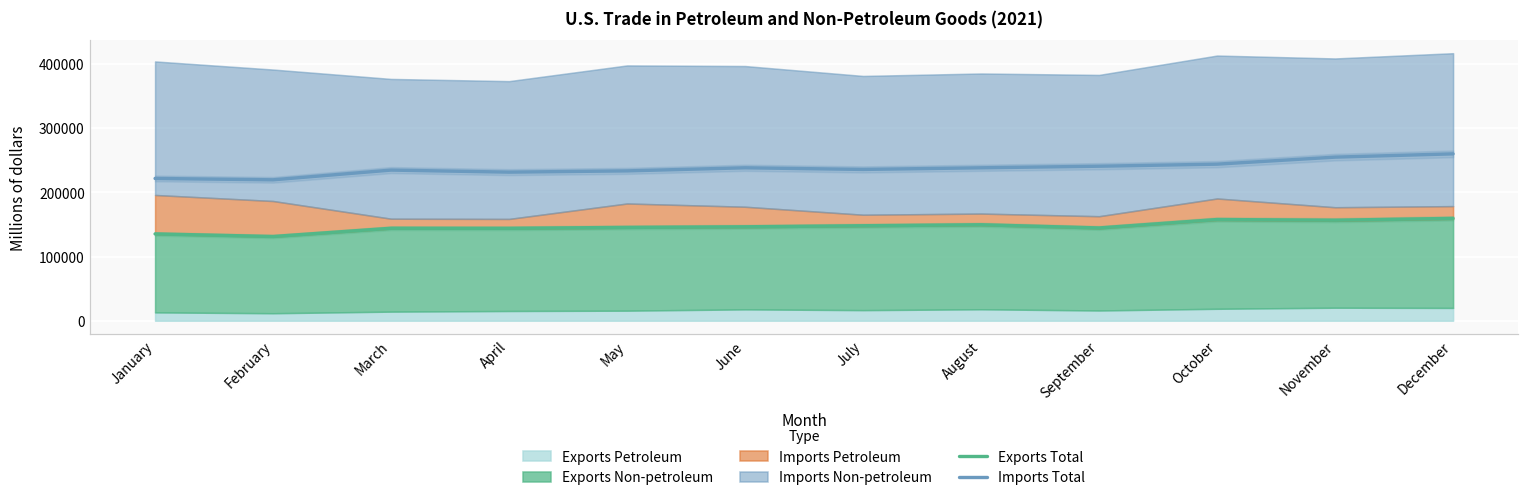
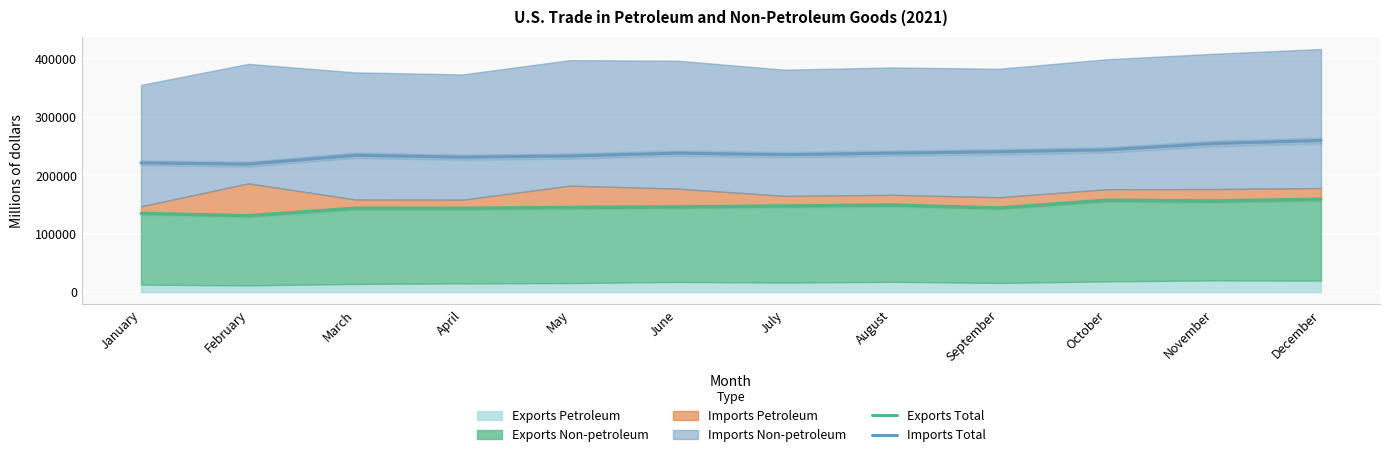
Imports Petroleum, January: 60000 -> 10000
Imports Petroleum, October: 30000 -> 20000
